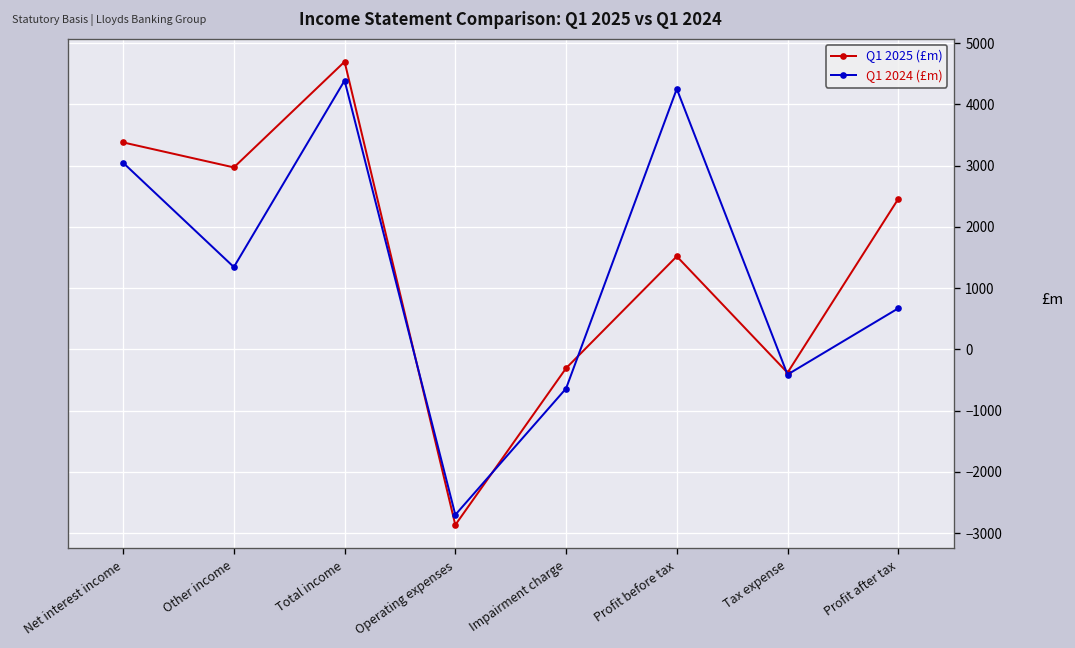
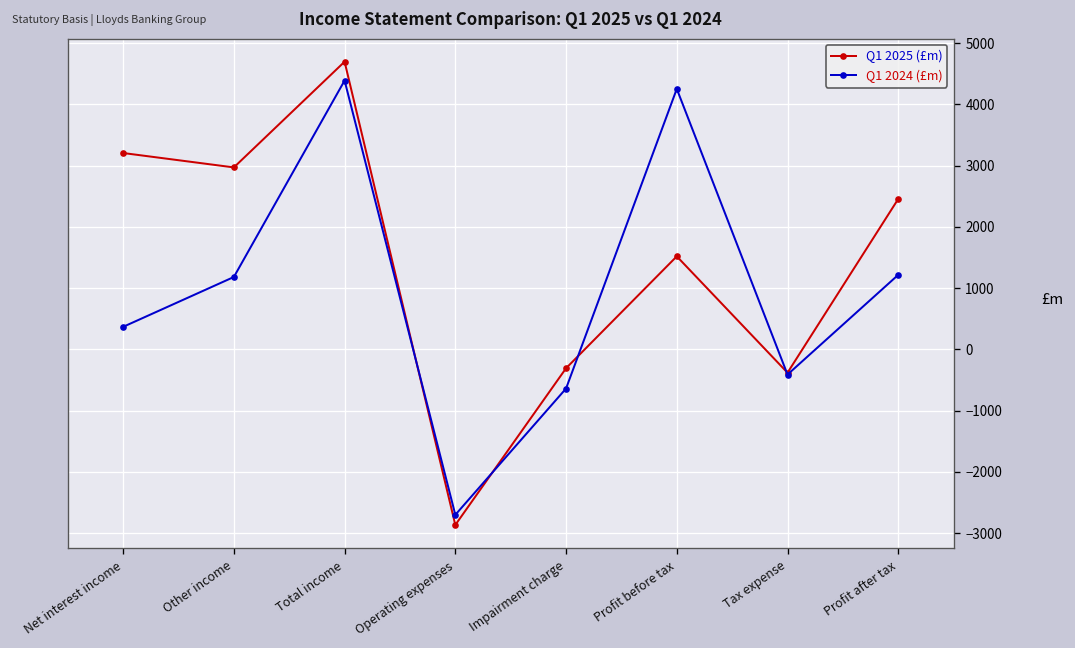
Q1 2025 (£m), Net interest income: 3400 -> 3200
Q1 2024 (£m), Net interest income: 3000 -> 400
Q1 2024 (£m), Other income: 1300 -> 1200
Q1 2024 (£m), Profit after tax: 700 -> 1200
